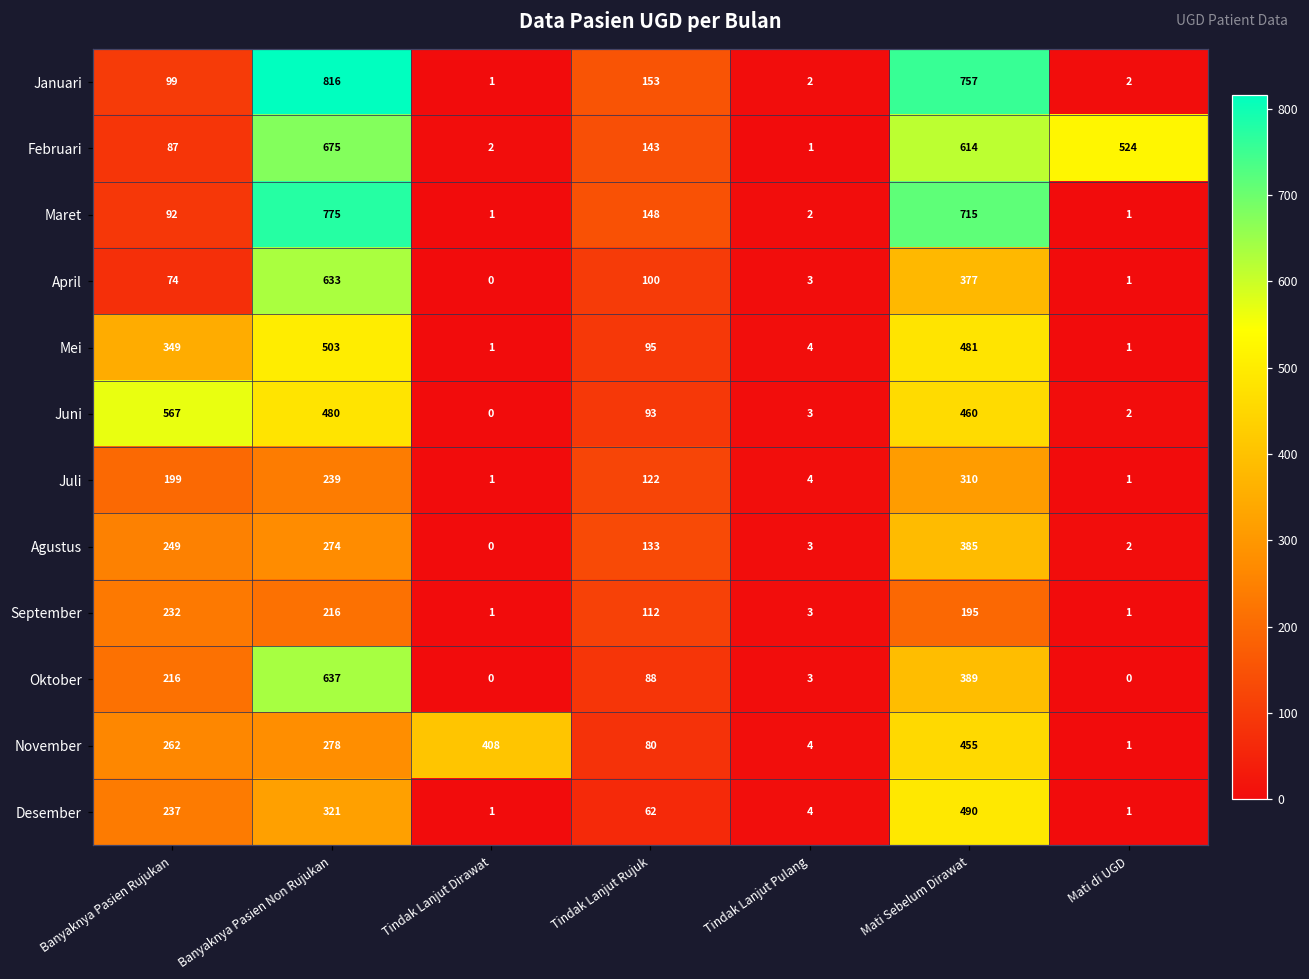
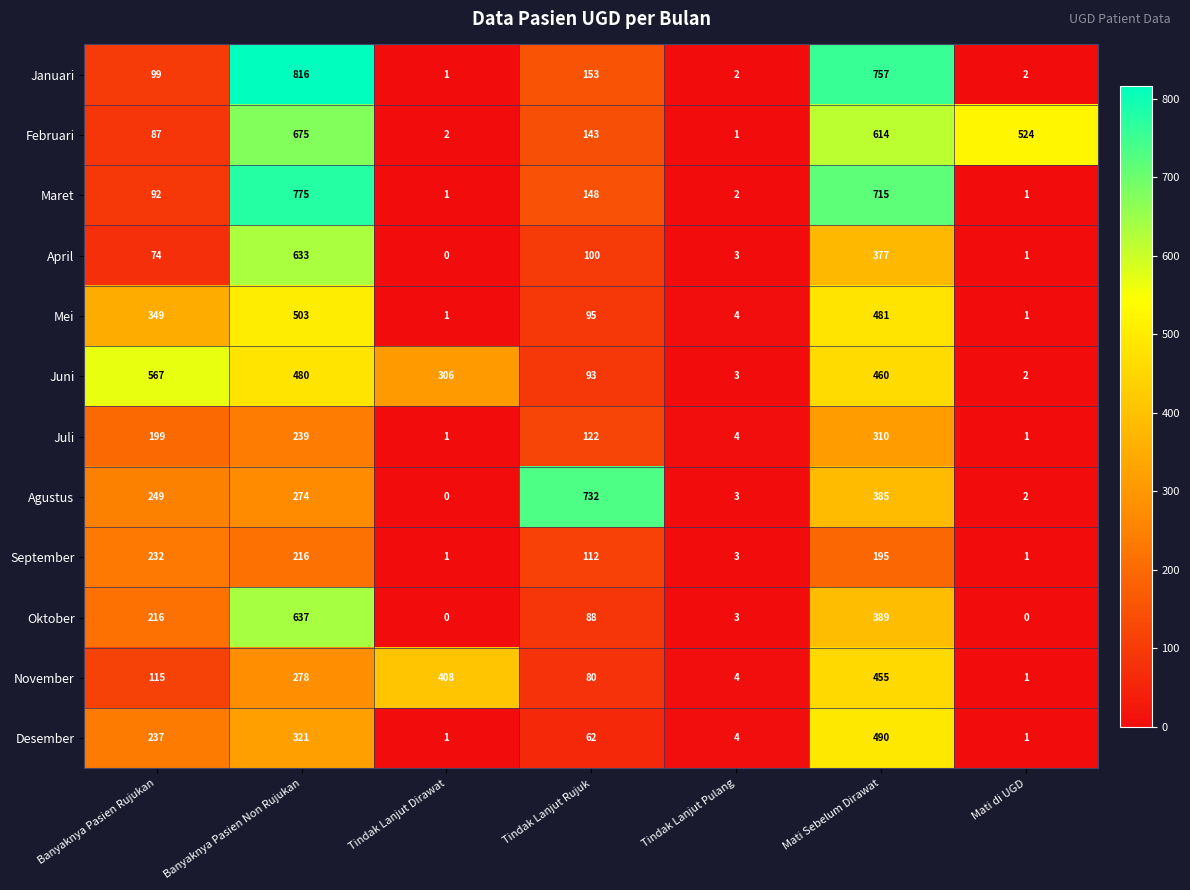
Juni, Tindak Lanjut Dirawat: 0 -> 306
Agustus, Tindak Lanjut Rujuk: 133 -> 732
November, Banyaknya Pasien Rujukan: 262 -> 115
